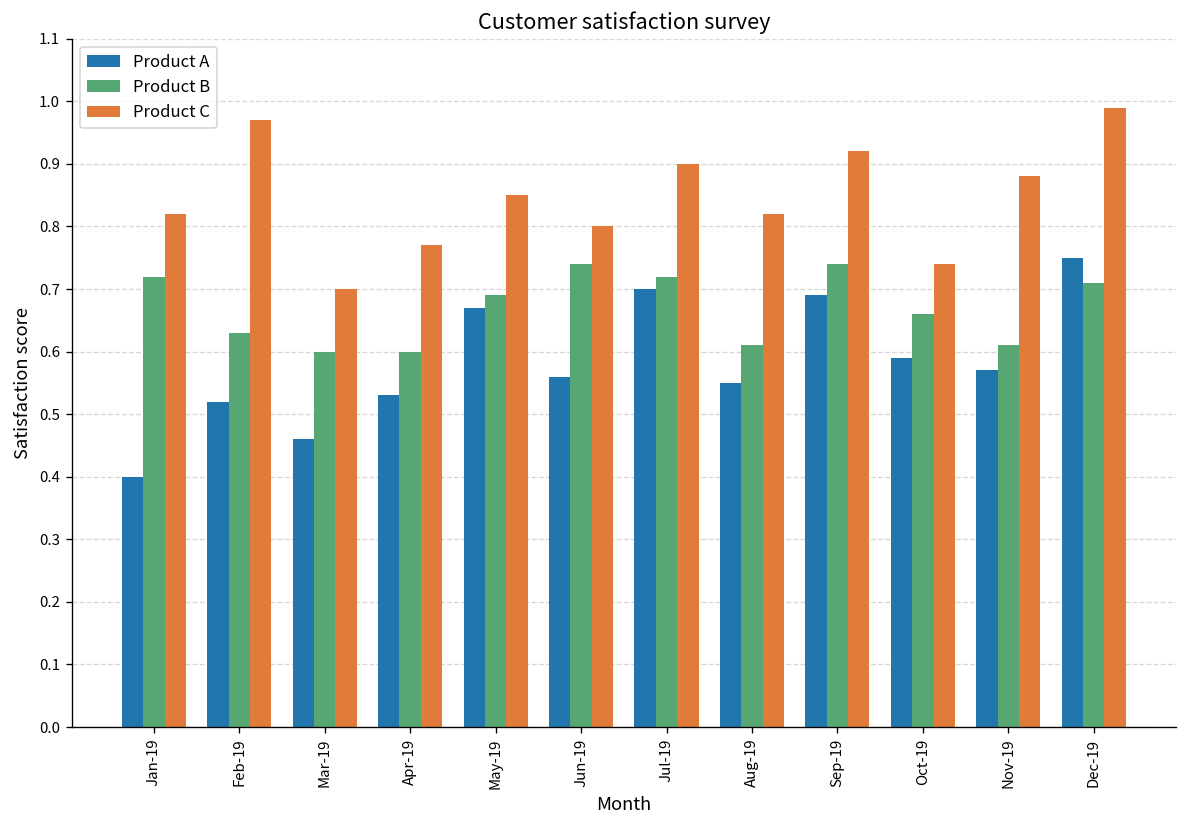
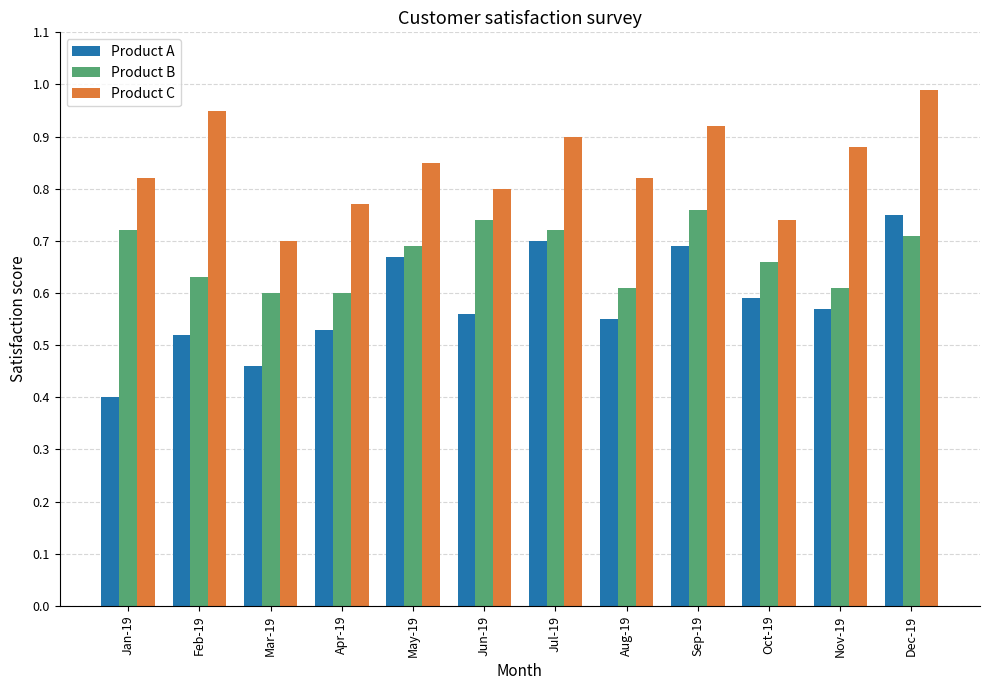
Product C, Feb-19: 0.97 -> 0.95
Product B, Sep-19: 0.74 -> 0.76
